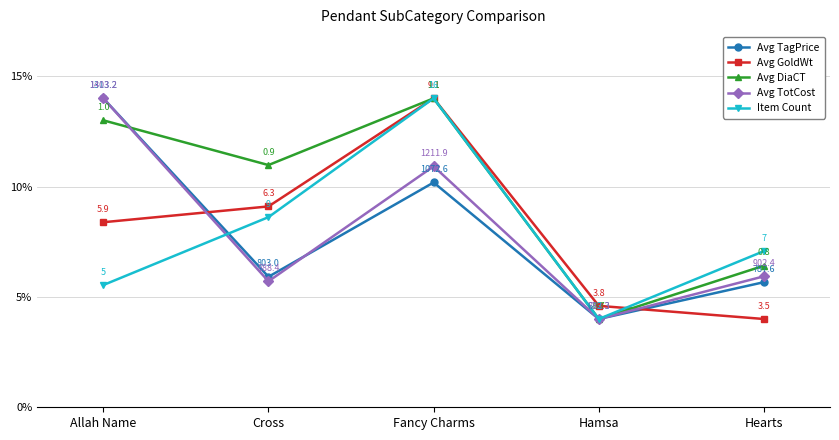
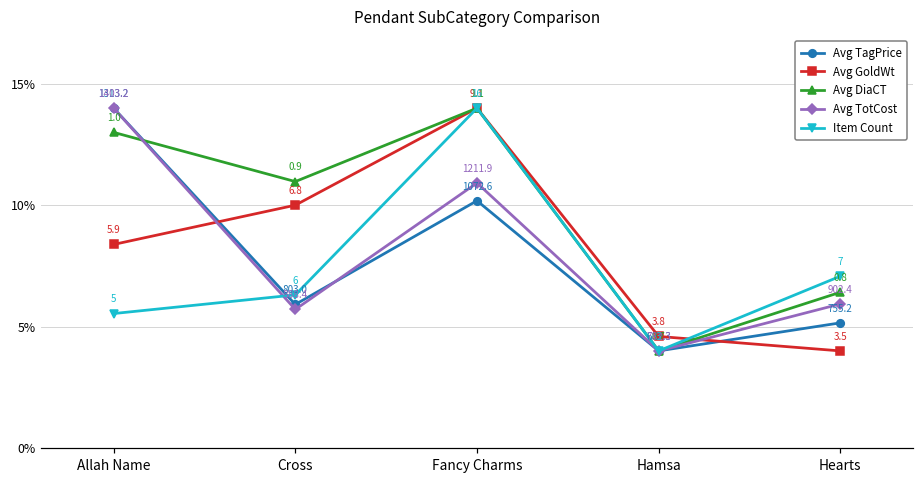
Avg GoldWt, Cross: 6.3 -> 6.8
Item Count, Cross: 9 -> 6
Avg TagPrice, Hearts: 787.6 -> 755.2
